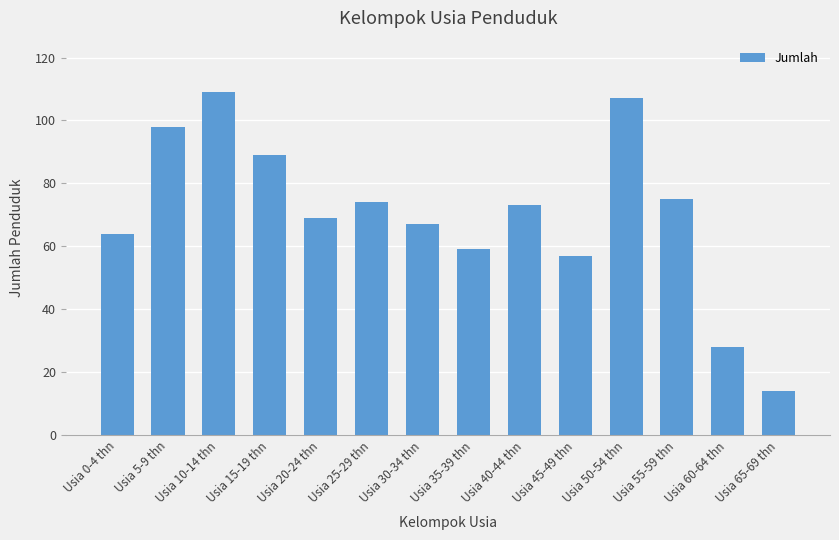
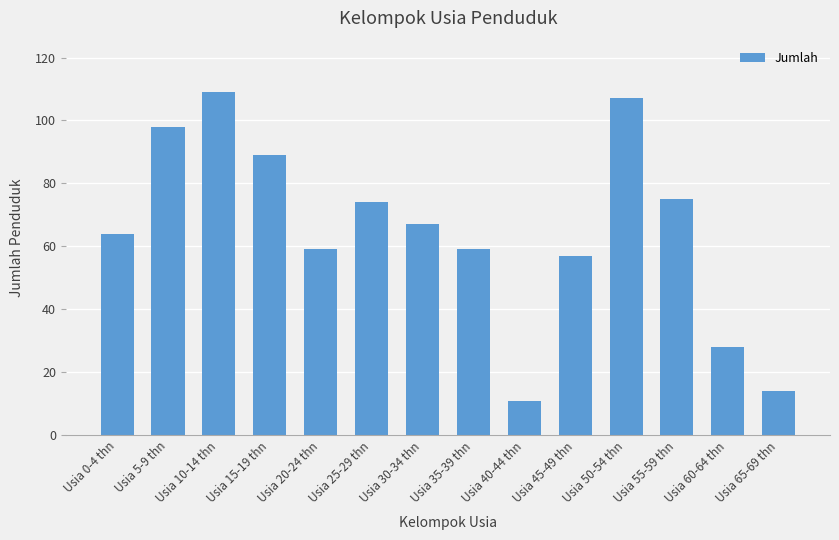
Usia 20-24 thn: 69 -> 59
Usia 40-44 thn: 73 -> 11
